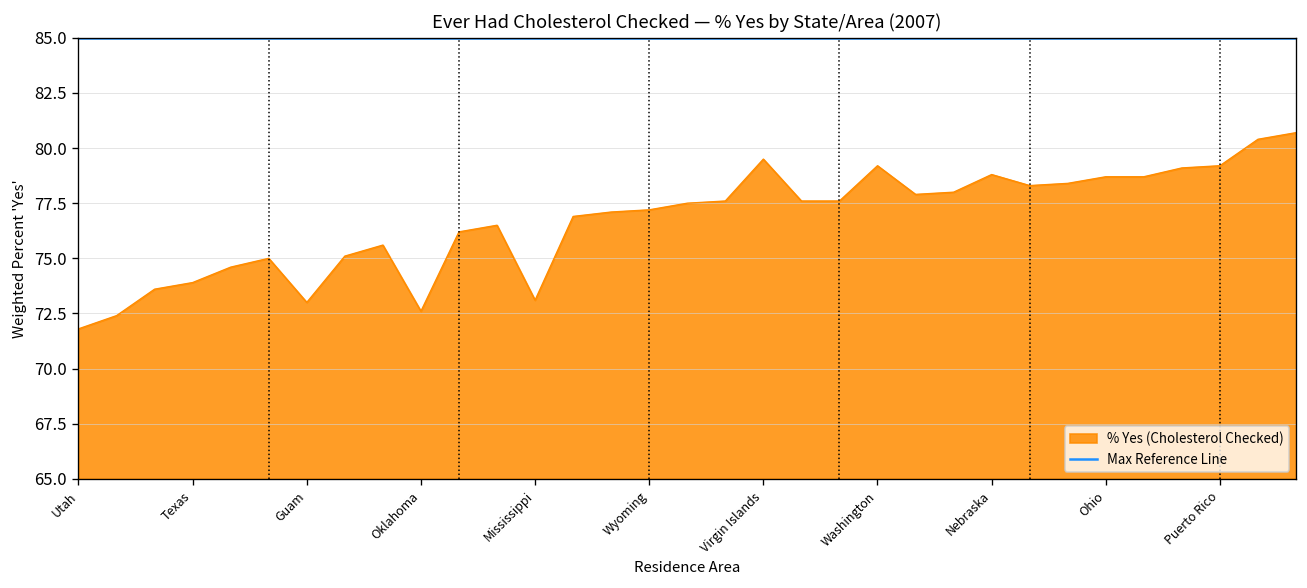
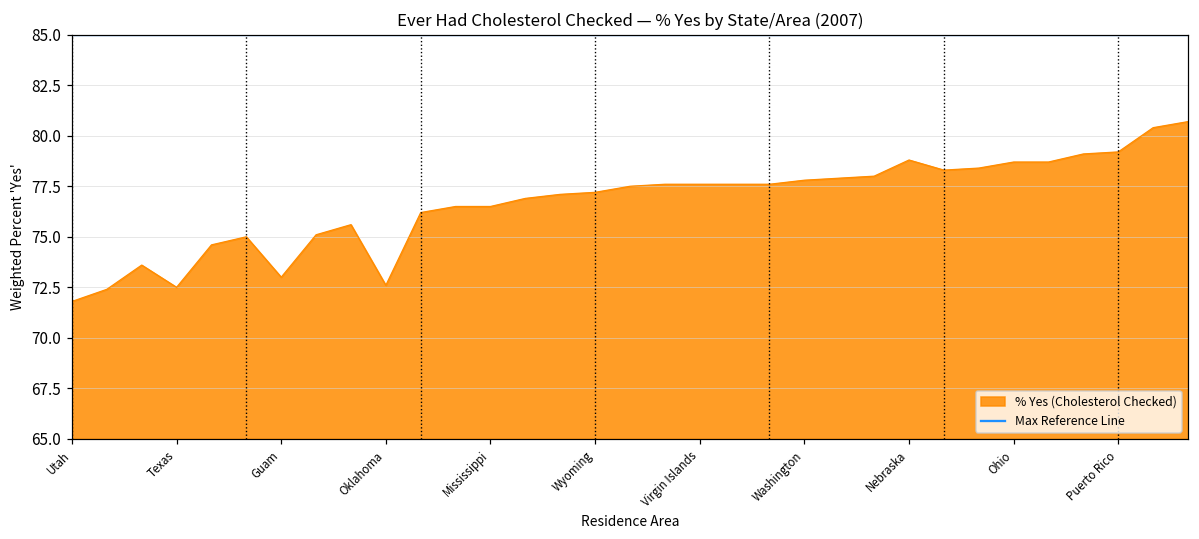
Texas: 73.9 -> 72.5
Mississippi: 73.1 -> 76.5
Virgin Islands: 79.5 -> 77.6
Washington: 79.2 -> 77.8
